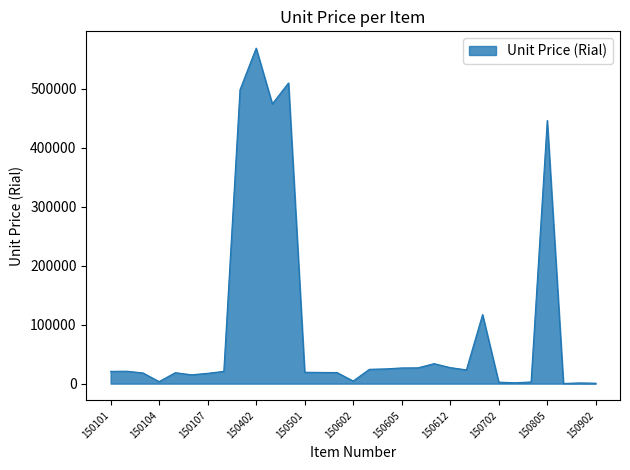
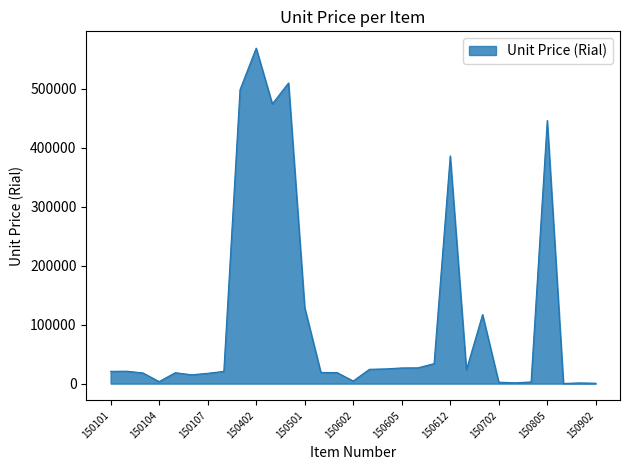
150501: 20000 -> 130000
150612: 30000 -> 390000
